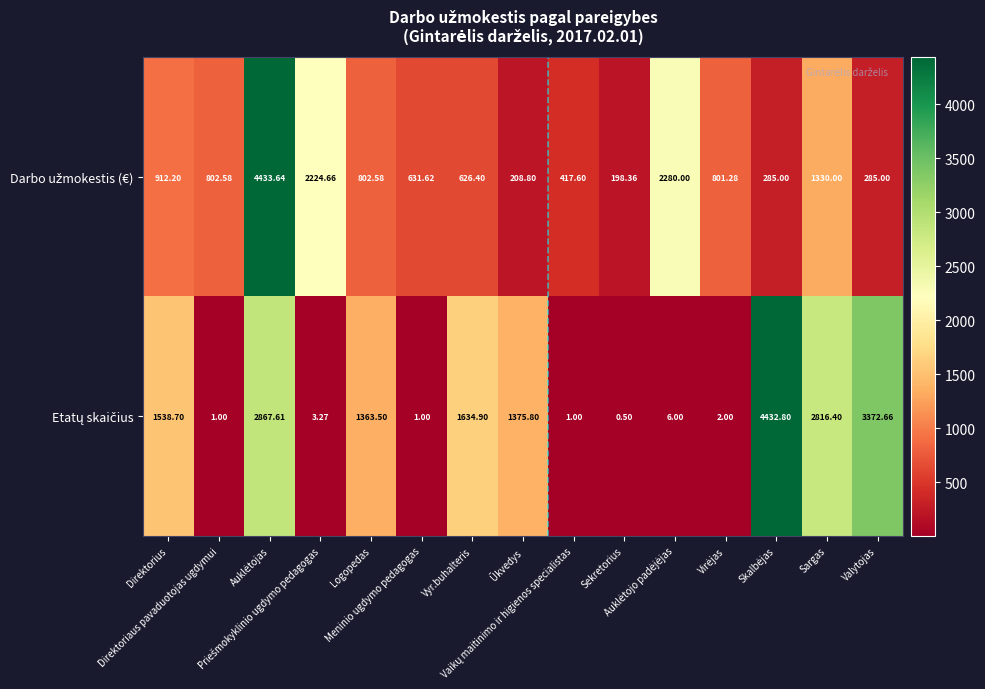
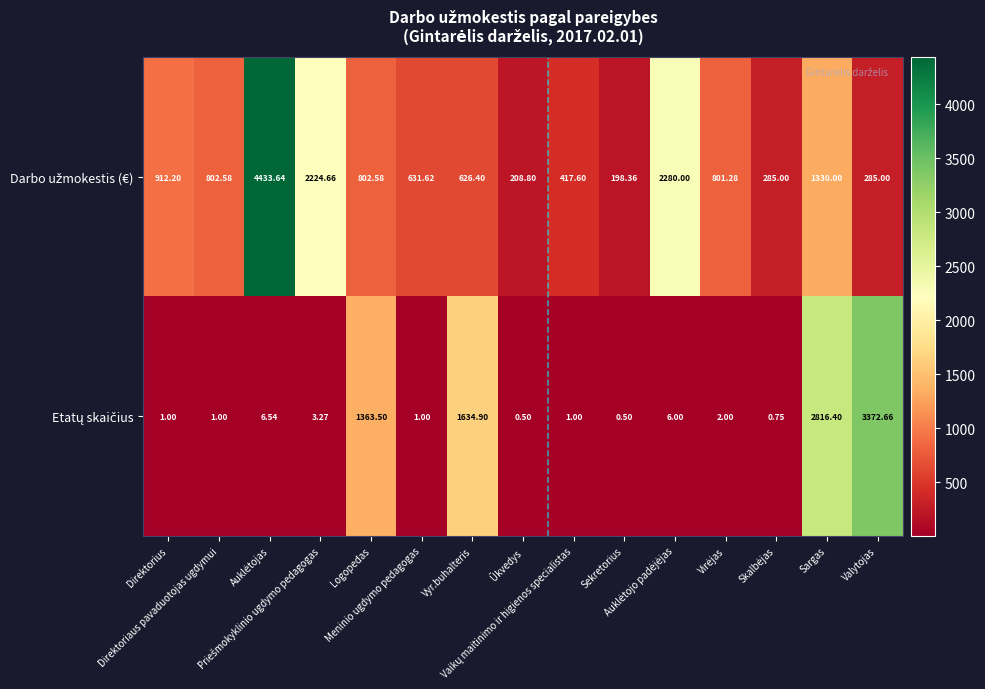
Etatų skaičius, Direktorius: 1538.70 -> 1.00
Etatų skaičius, Auklėtojas: 2867.61 -> 6.54
Etatų skaičius, Ūkvedys: 1375.80 -> 0.50
Etatų skaičius, Skalbėjas: 4432.80 -> 0.75
